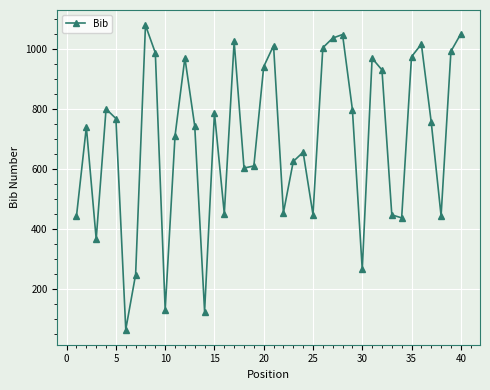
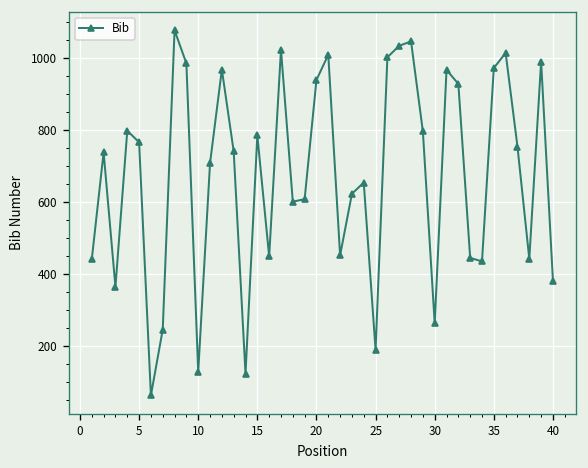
25: 450 -> 190
40: 1050 -> 380
